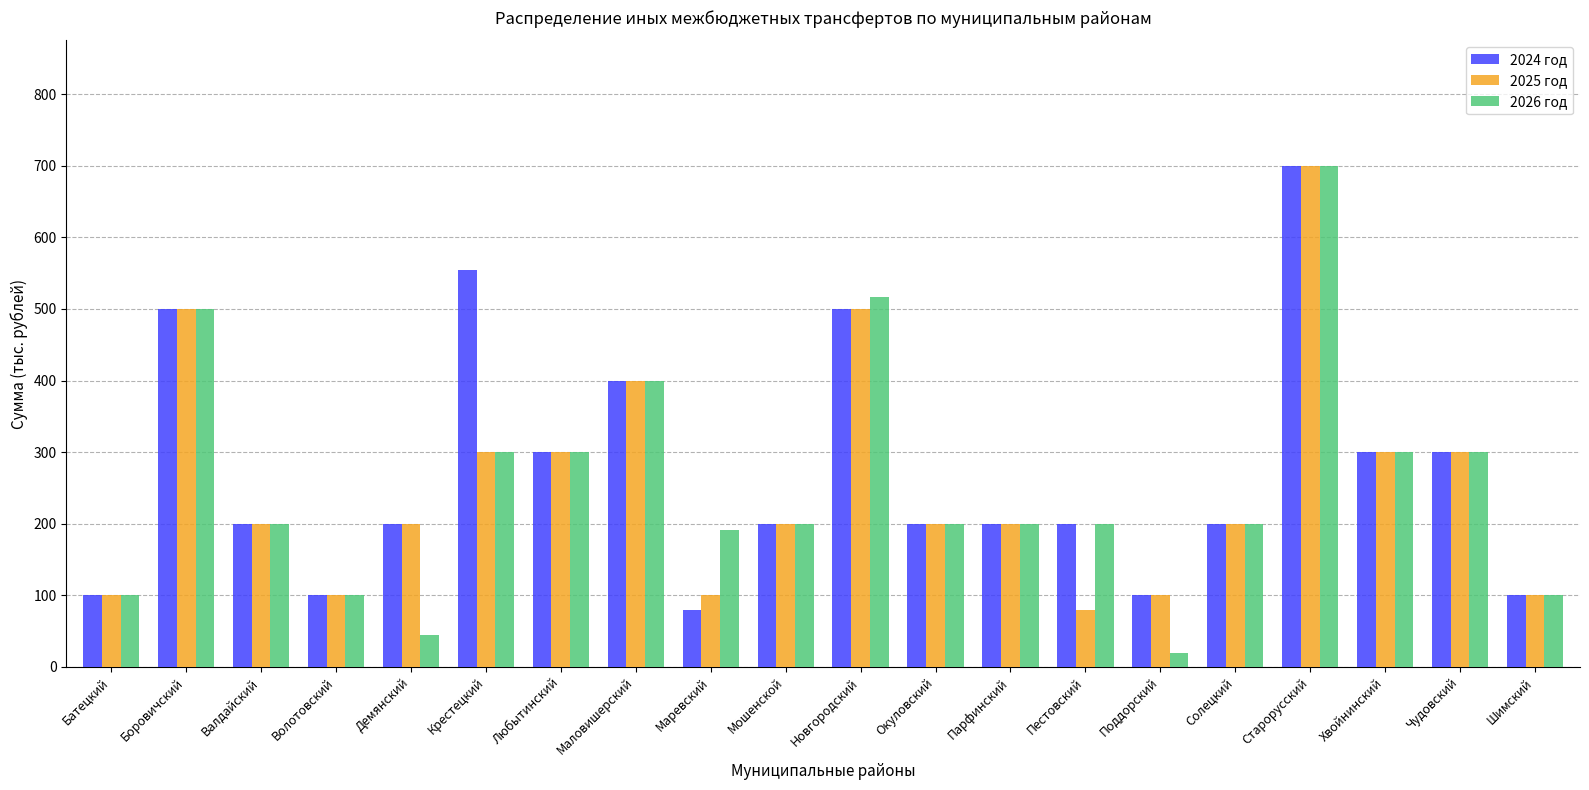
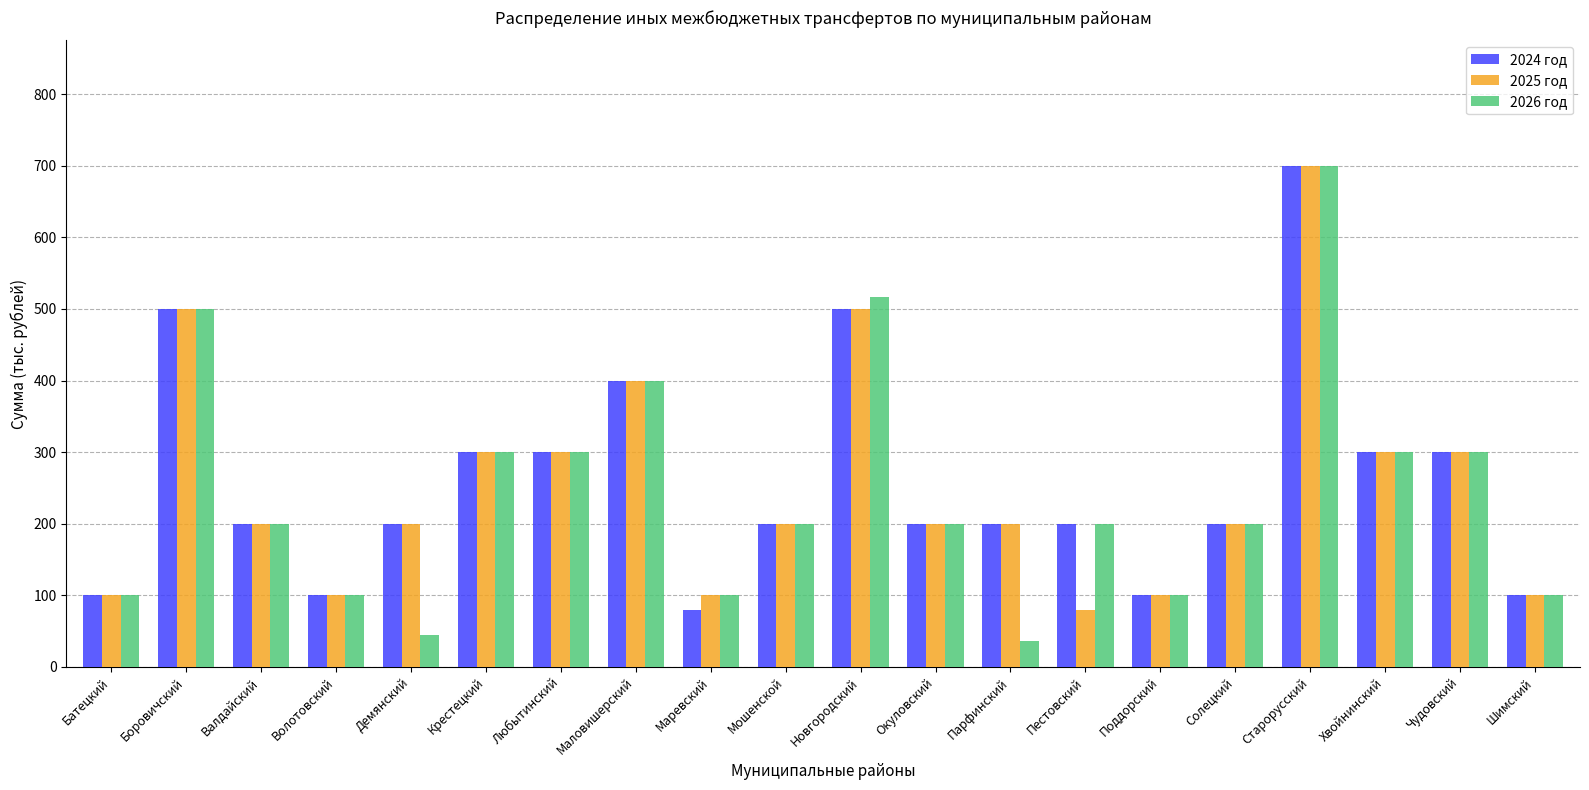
2024 год, Крестецкий: 560 -> 300
2026 год, Маревский: 190 -> 100
2026 год, Парфинский: 200 -> 40
2026 год, Поддорский: 20 -> 100
